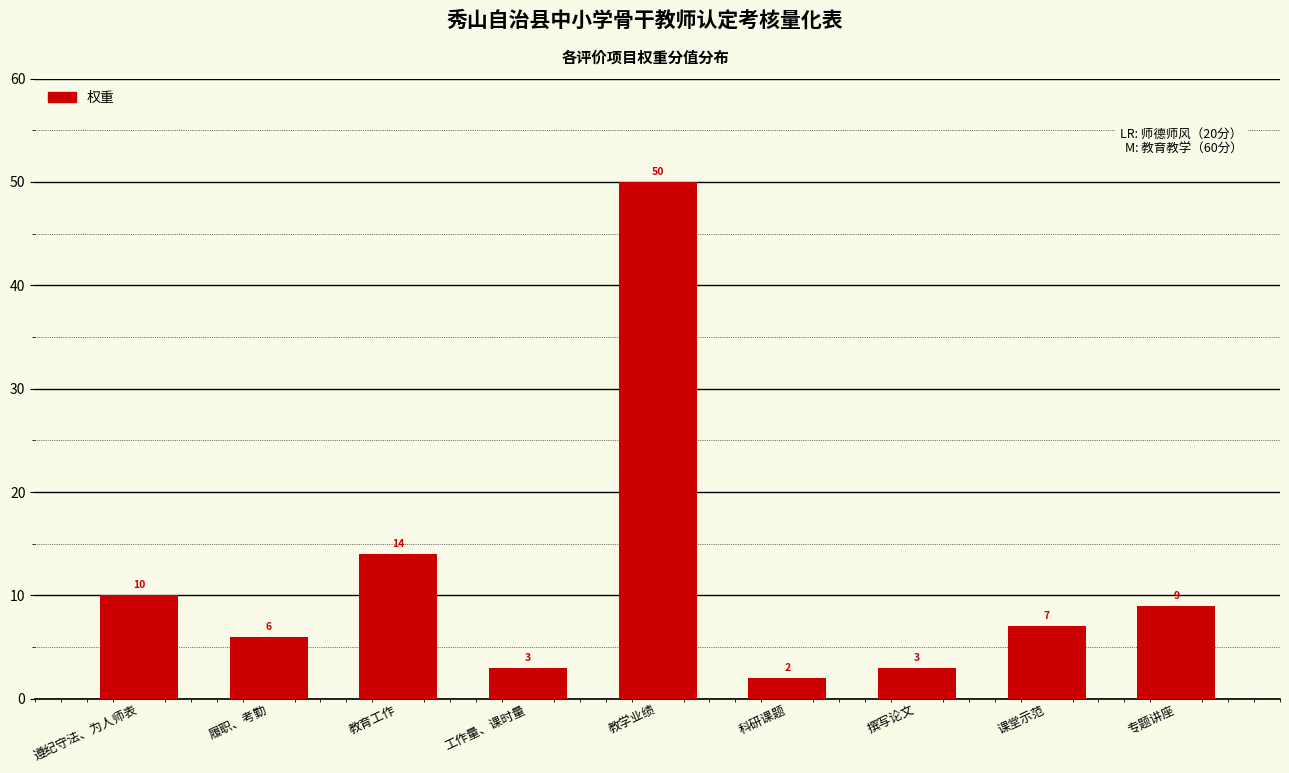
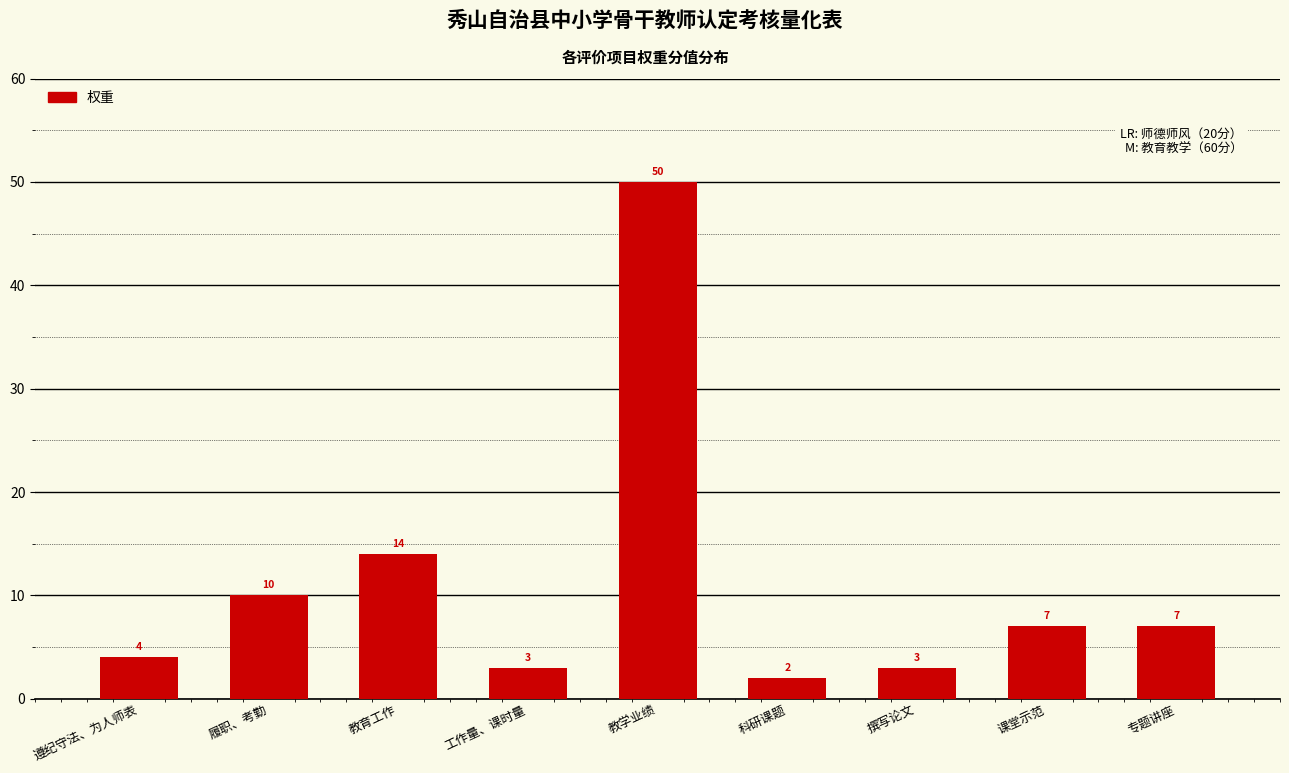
遵纪守法、为人师表: 10 -> 4
履职、考勤: 6 -> 10
专题讲座: 9 -> 7
